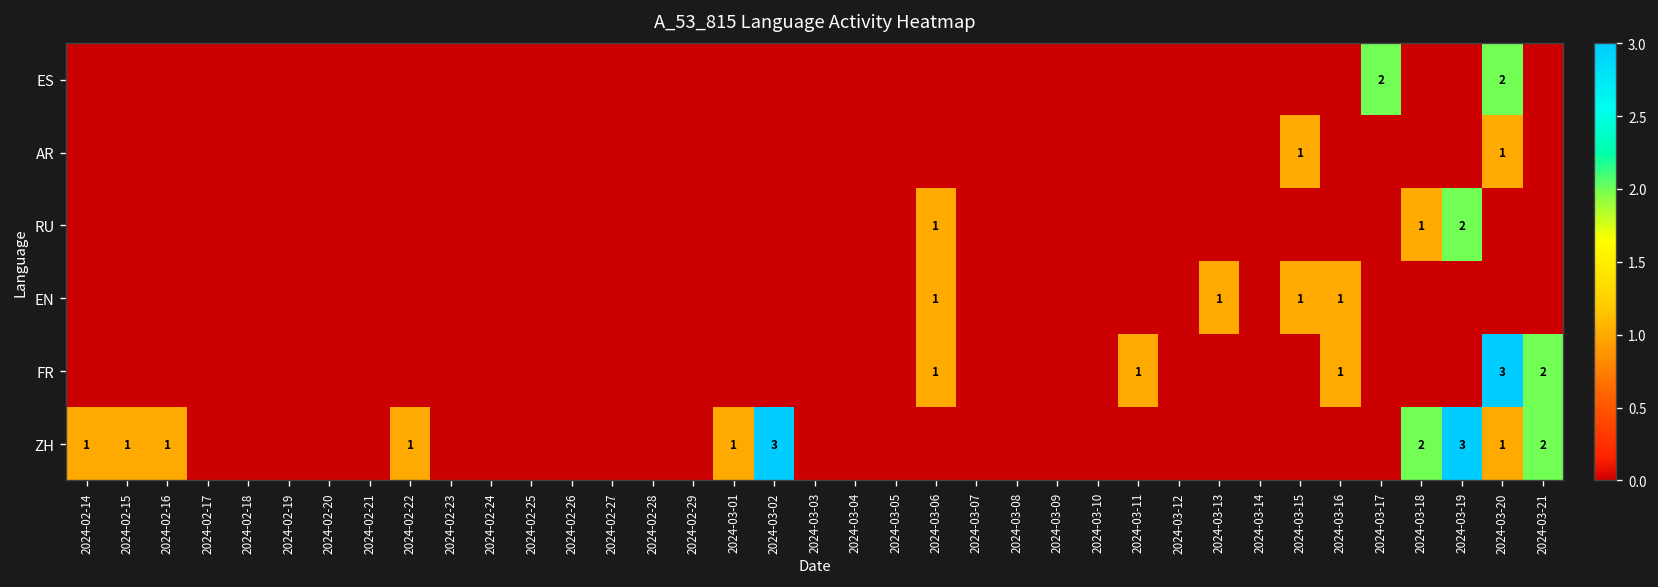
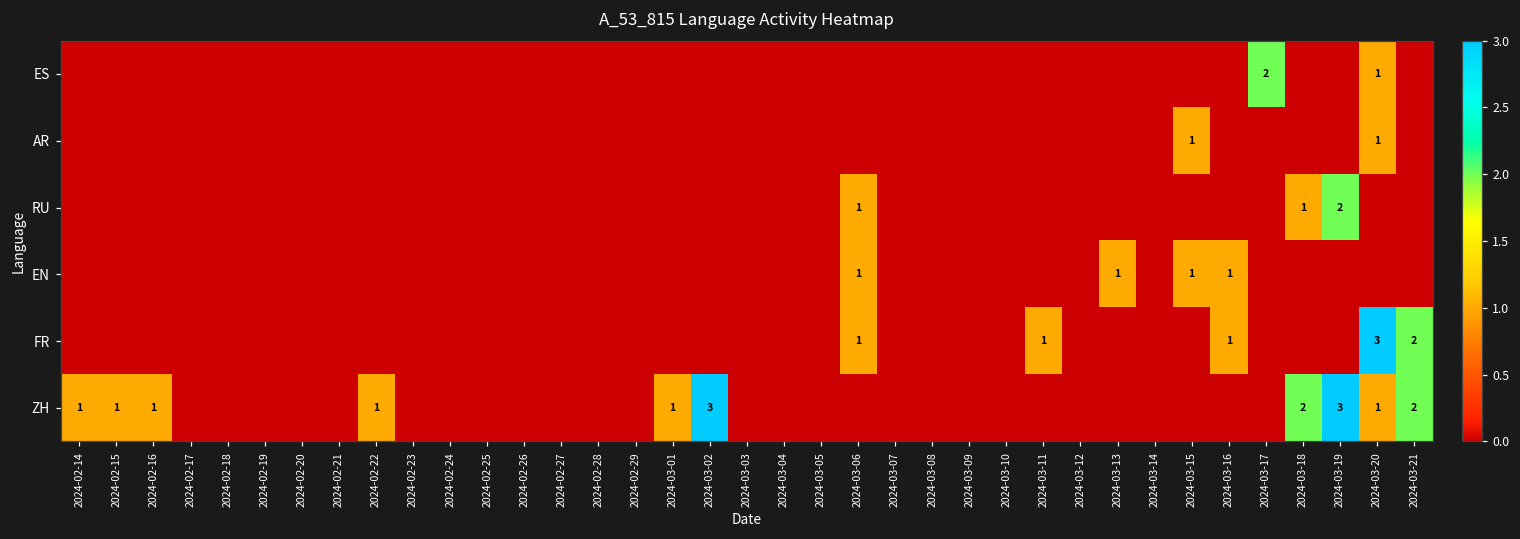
ES, 2024-03-20: 2 -> 1
